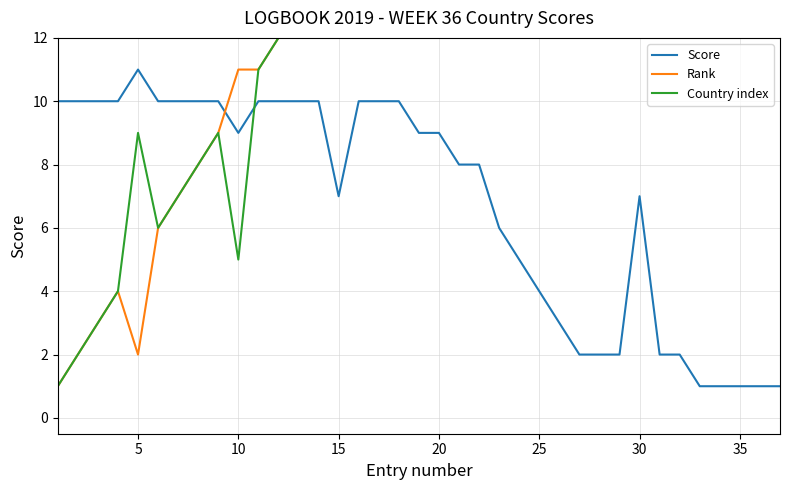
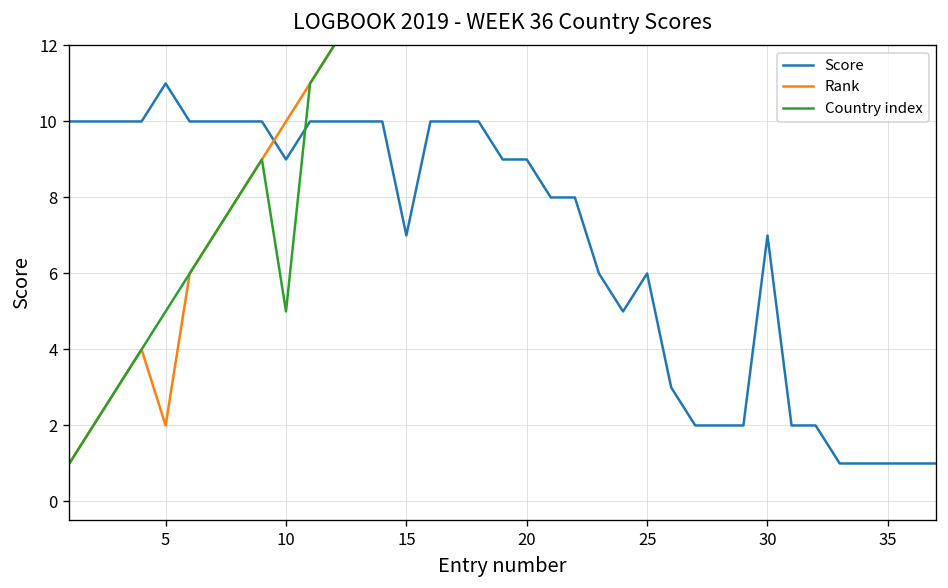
Country index, 5: 9 -> 5
Rank, 10: 11 -> 10
Score, 25: 4 -> 6
